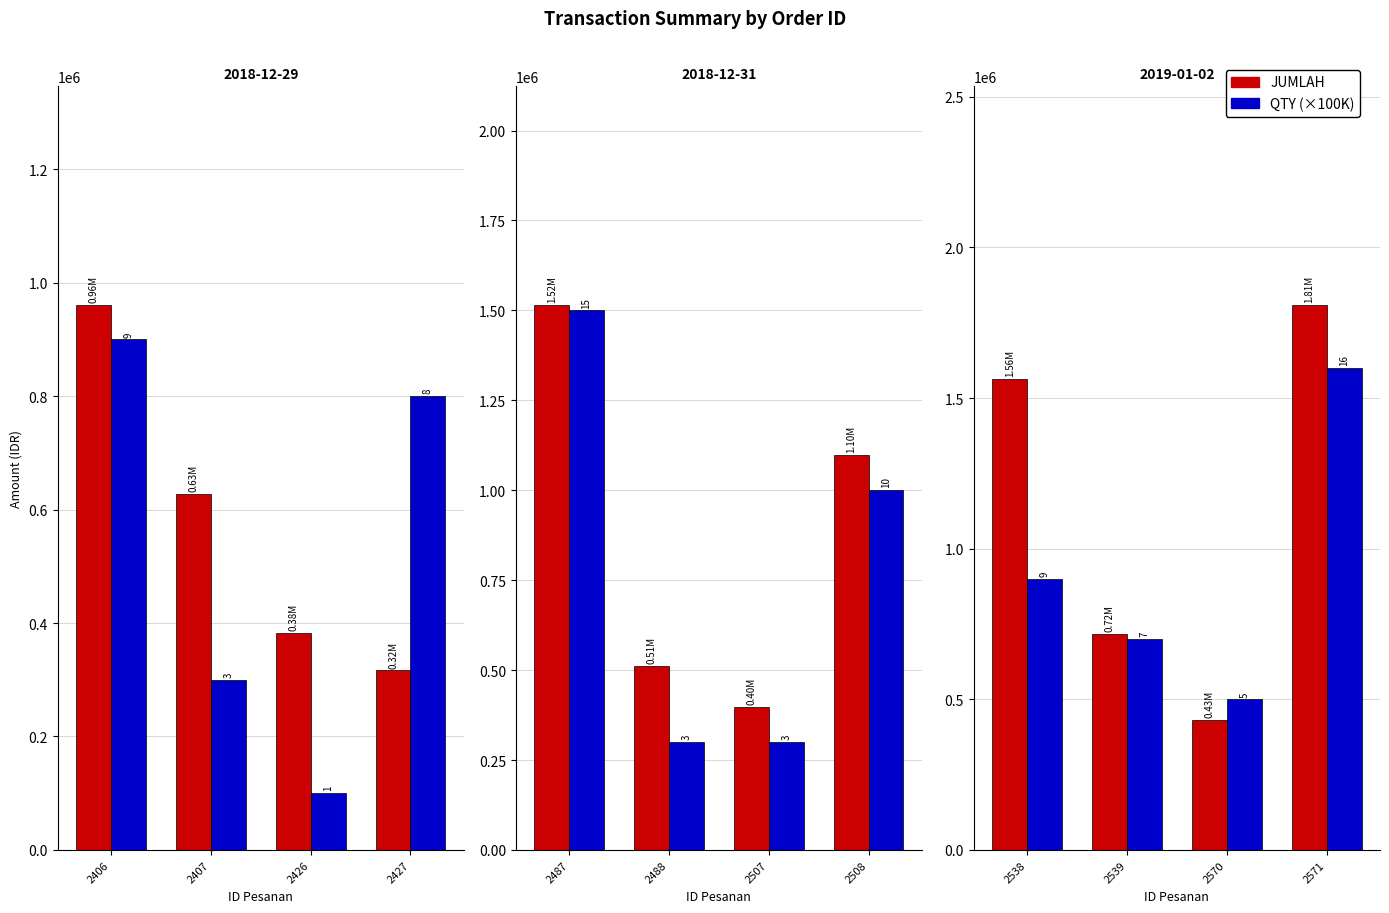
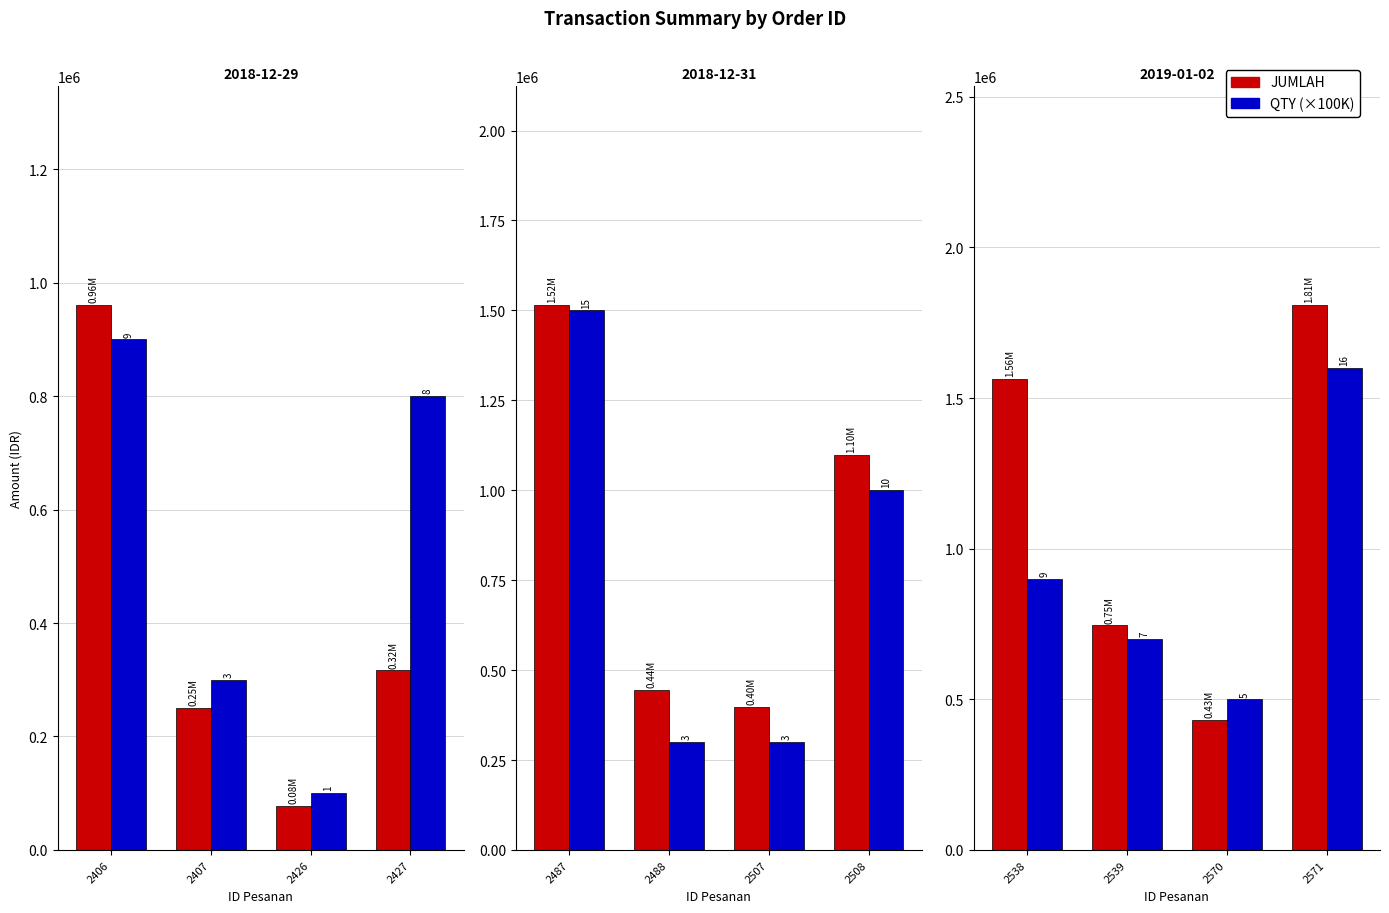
2018-12-29, JUMLAH, 2407: 0.63M -> 0.25M
2018-12-29, JUMLAH, 2426: 0.38M -> 0.08M
2018-12-31, JUMLAH, 2488: 0.51M -> 0.44M
2019-01-02, JUMLAH, 2539: 0.72M -> 0.75M
